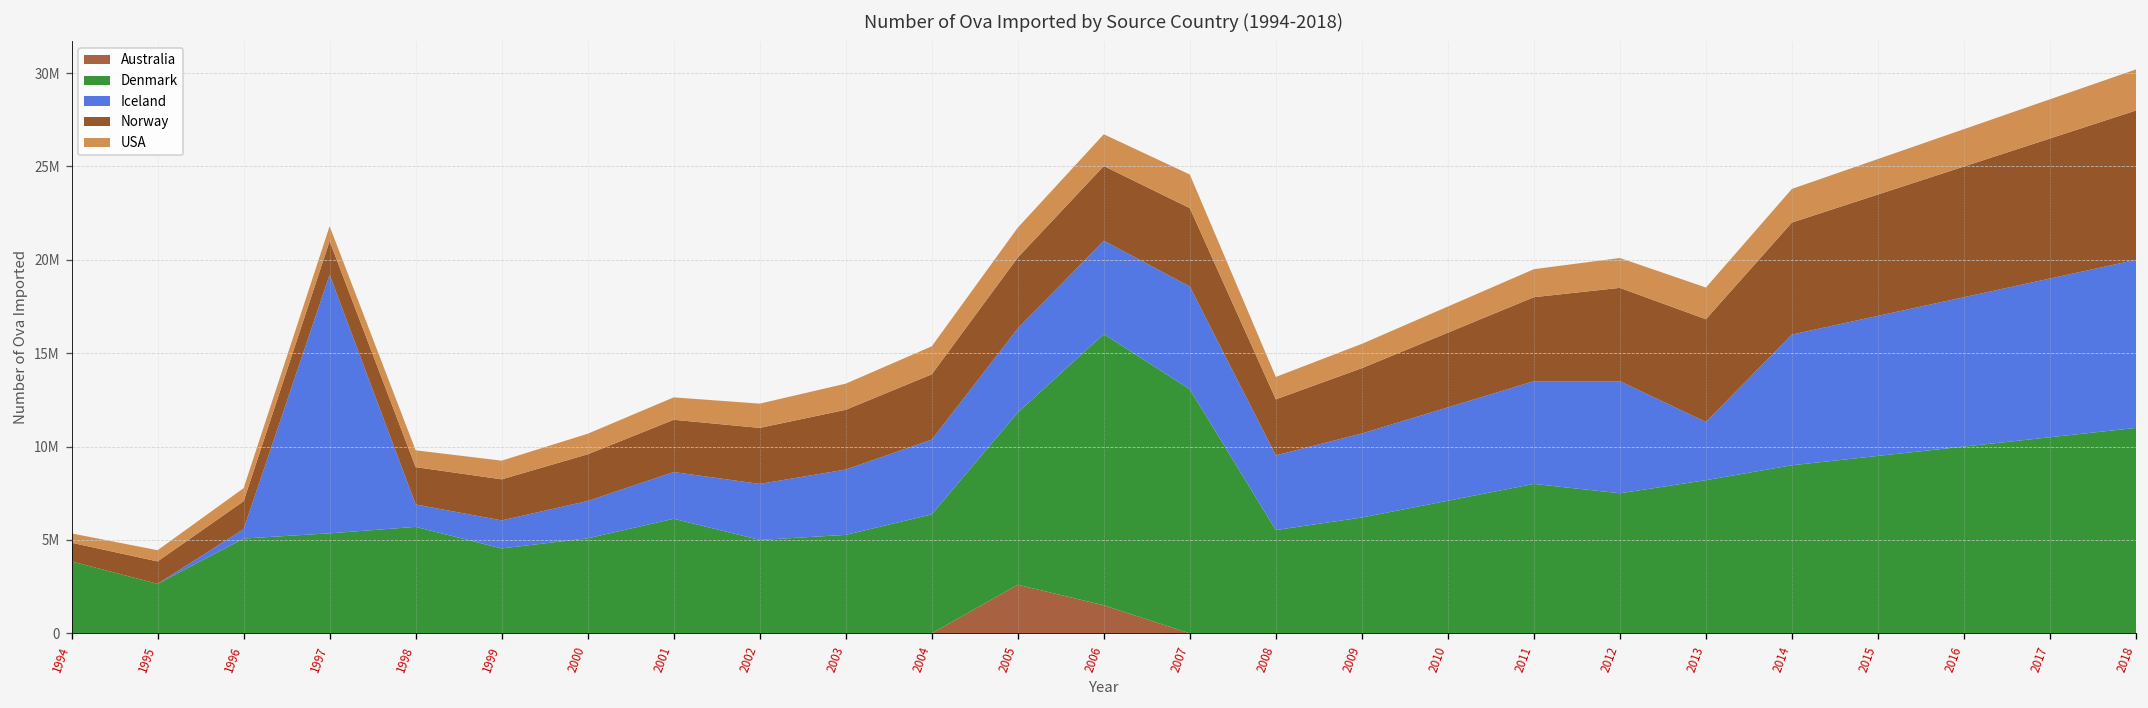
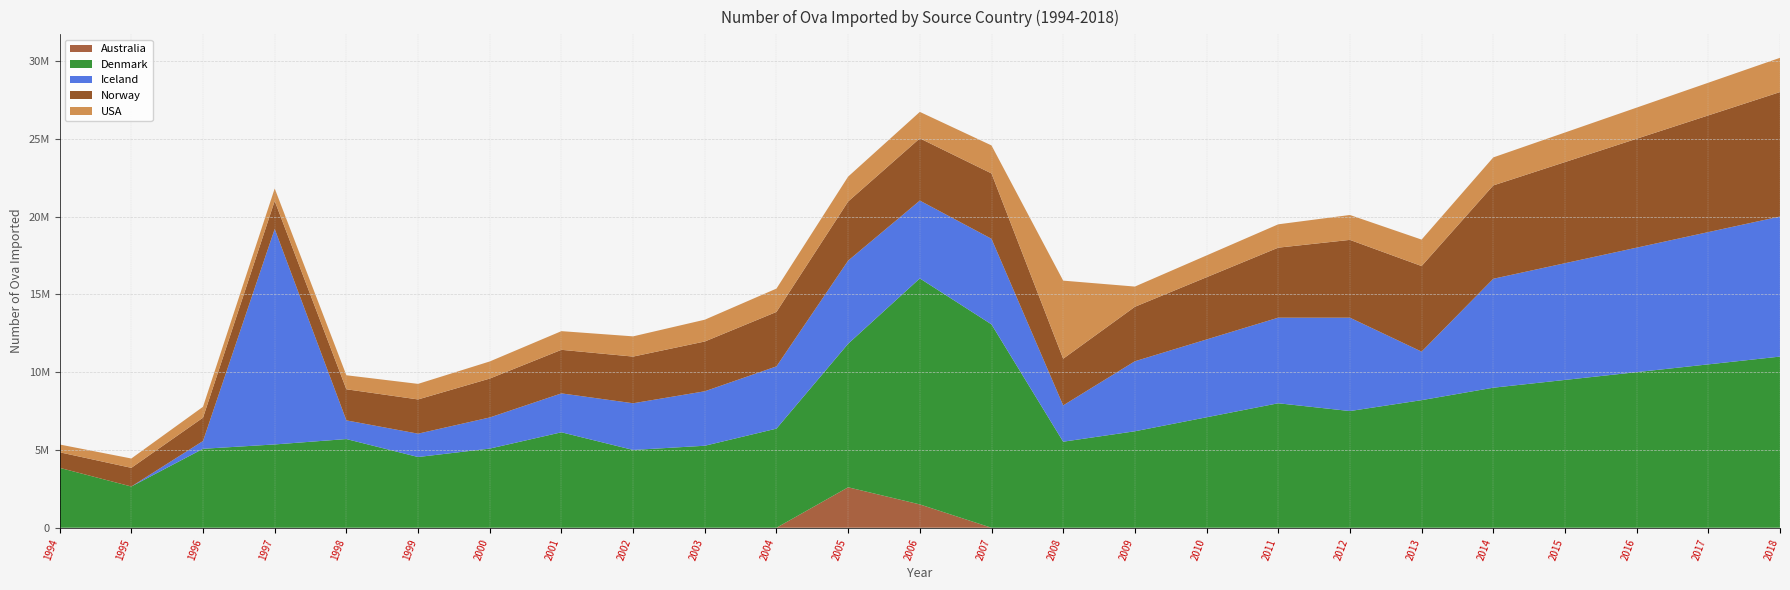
Iceland, 2005: 4500000 -> 5300000
Iceland, 2008: 4000000 -> 2300000
USA, 2008: 1200000 -> 5000000
